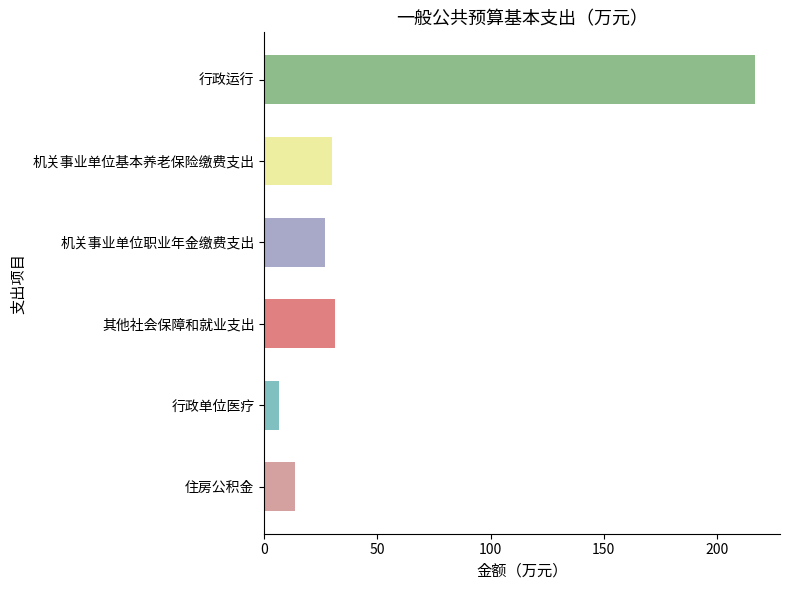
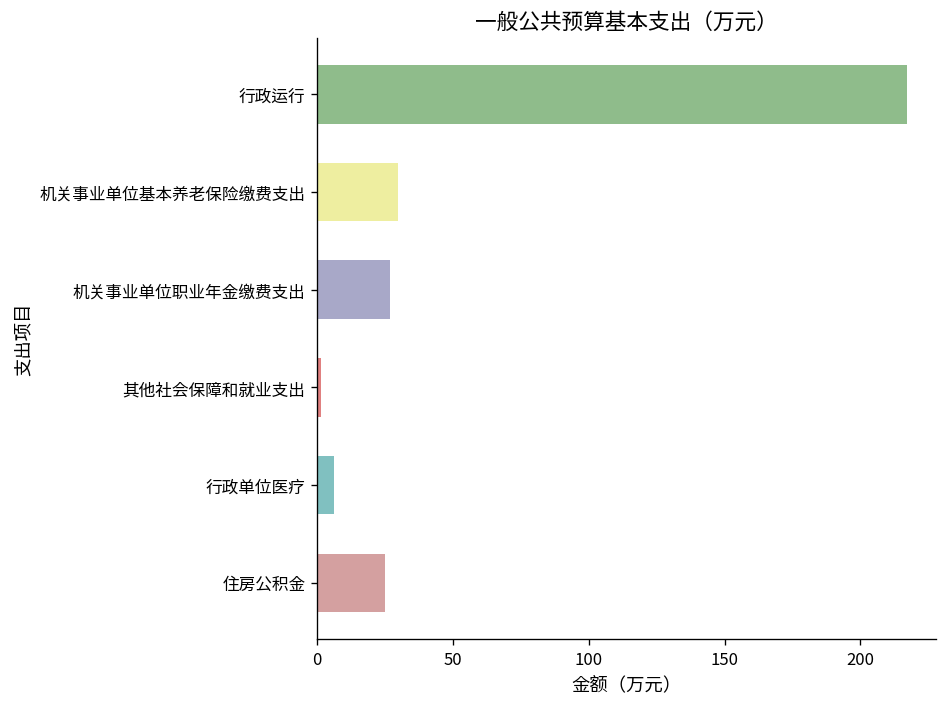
其他社会保障和就业支出: 31 -> 2
住房公积金: 13 -> 25
